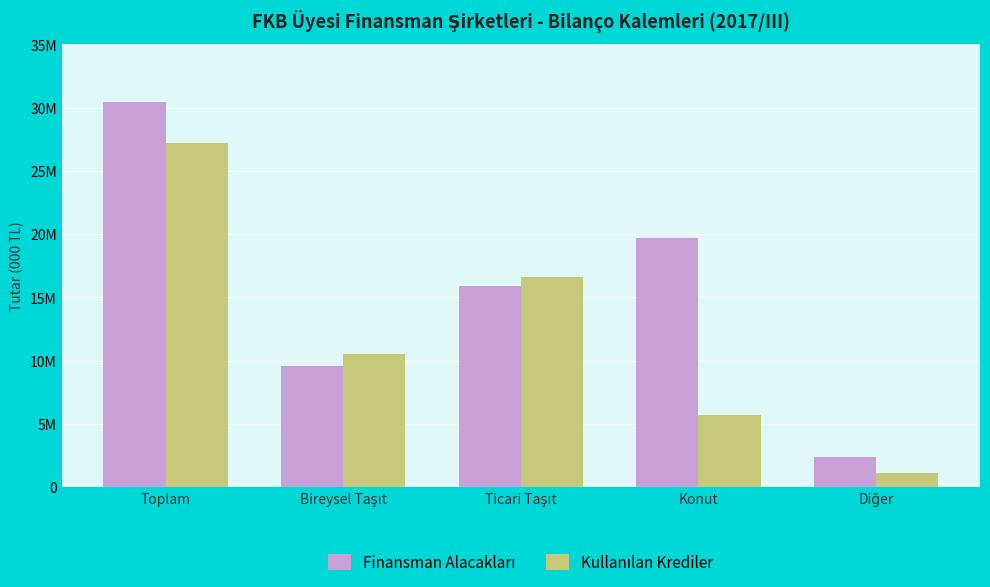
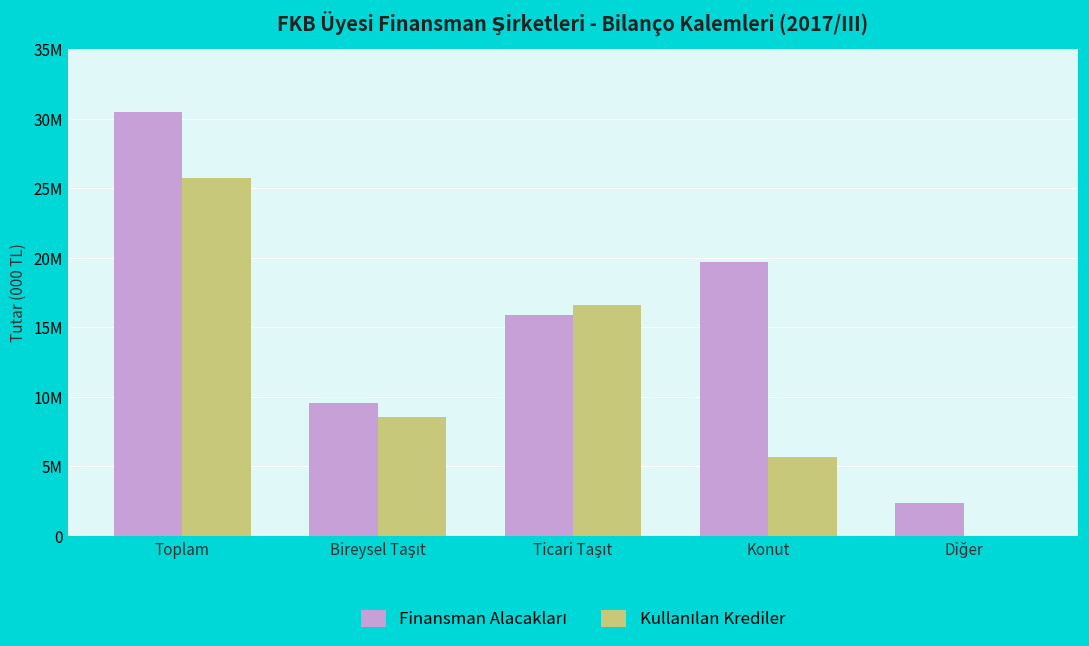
Kullanılan Krediler, Toplam: 27200000 -> 25700000
Kullanılan Krediler, Bireysel Taşıt: 10500000 -> 8500000
Kullanılan Krediler, Diğer: 1100000 -> 0
